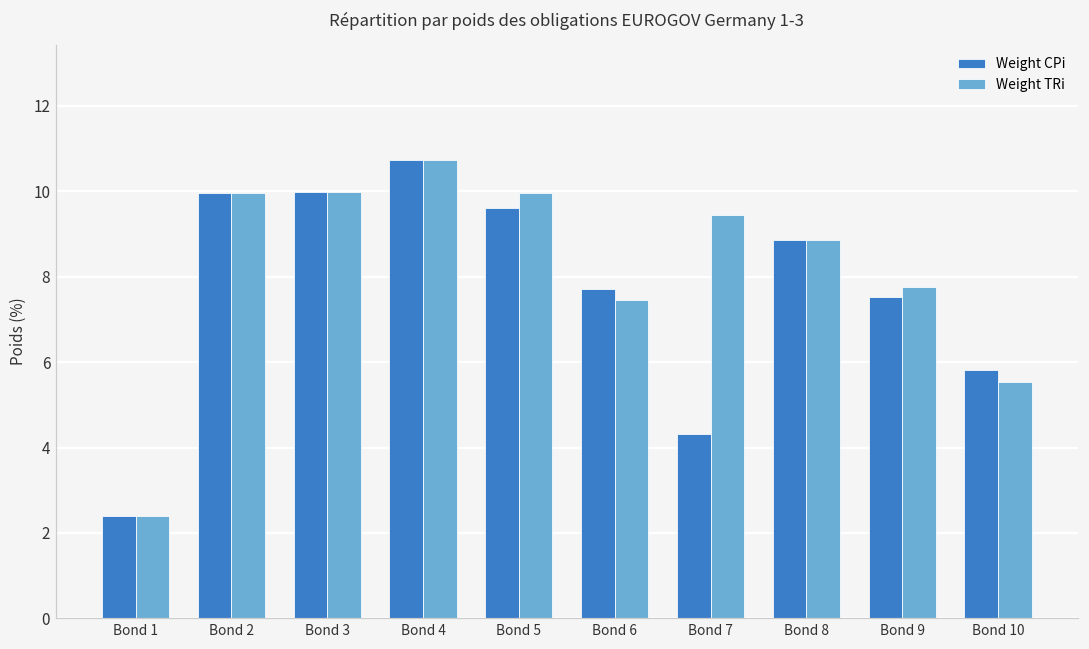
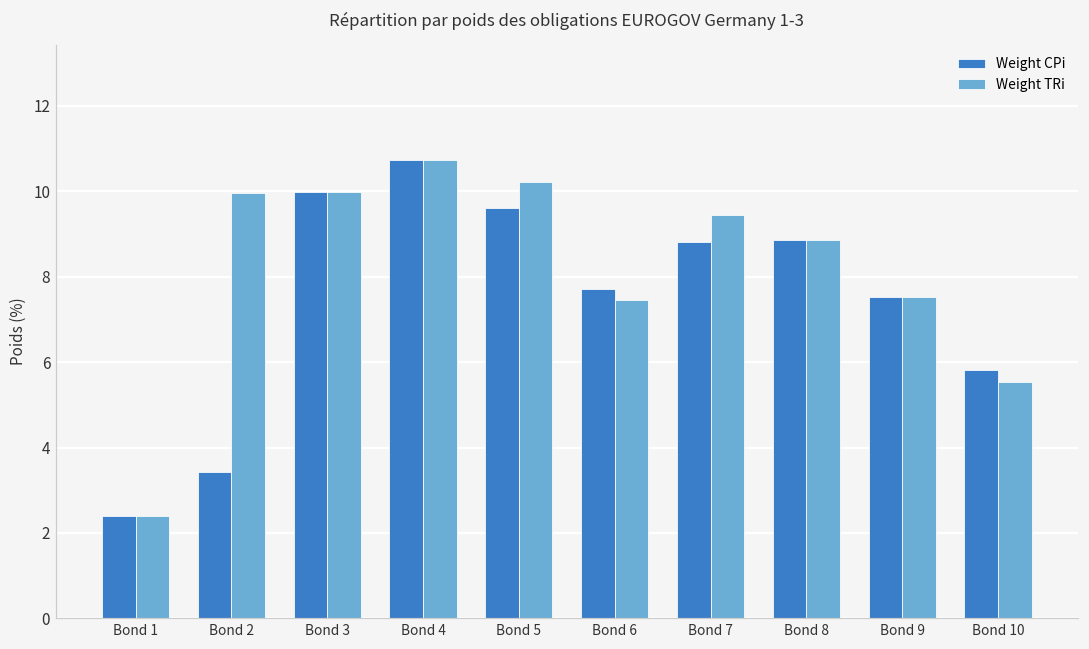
Weight CPi, Bond 2: 10.0 -> 3.4
Weight TRi, Bond 5: 10.0 -> 10.2
Weight CPi, Bond 7: 4.3 -> 8.8
Weight TRi, Bond 9: 7.8 -> 7.5
